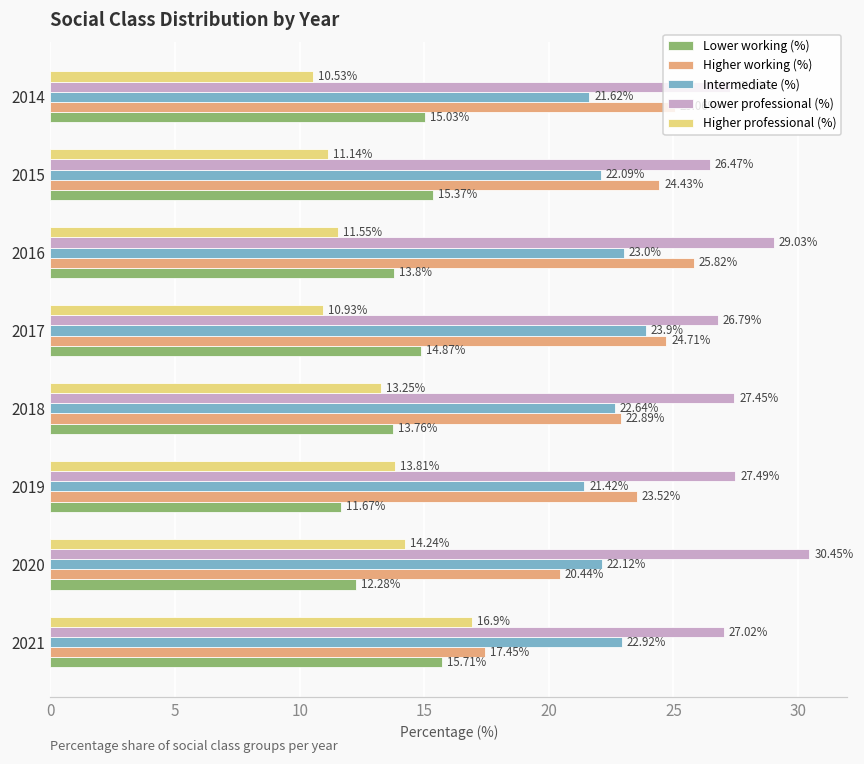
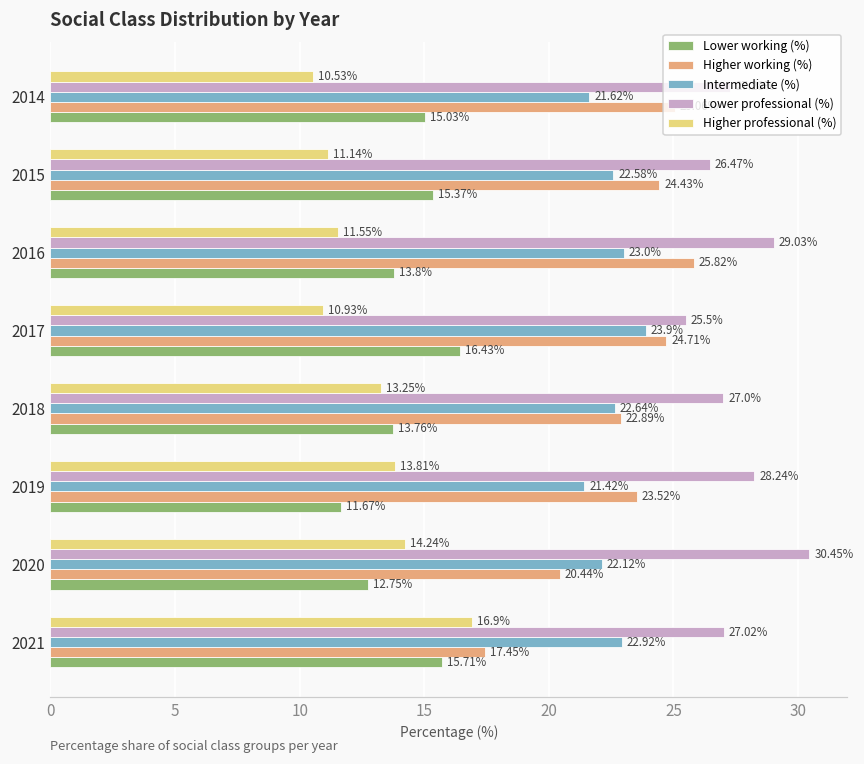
Intermediate (%), 2015: 22.09% -> 22.58%
Lower professional (%), 2017: 26.79% -> 25.5%
Lower working (%), 2017: 14.87% -> 16.43%
Lower professional (%), 2018: 27.45% -> 27.0%
Lower professional (%), 2019: 27.49% -> 28.24%
Lower working (%), 2020: 12.28% -> 12.75%
